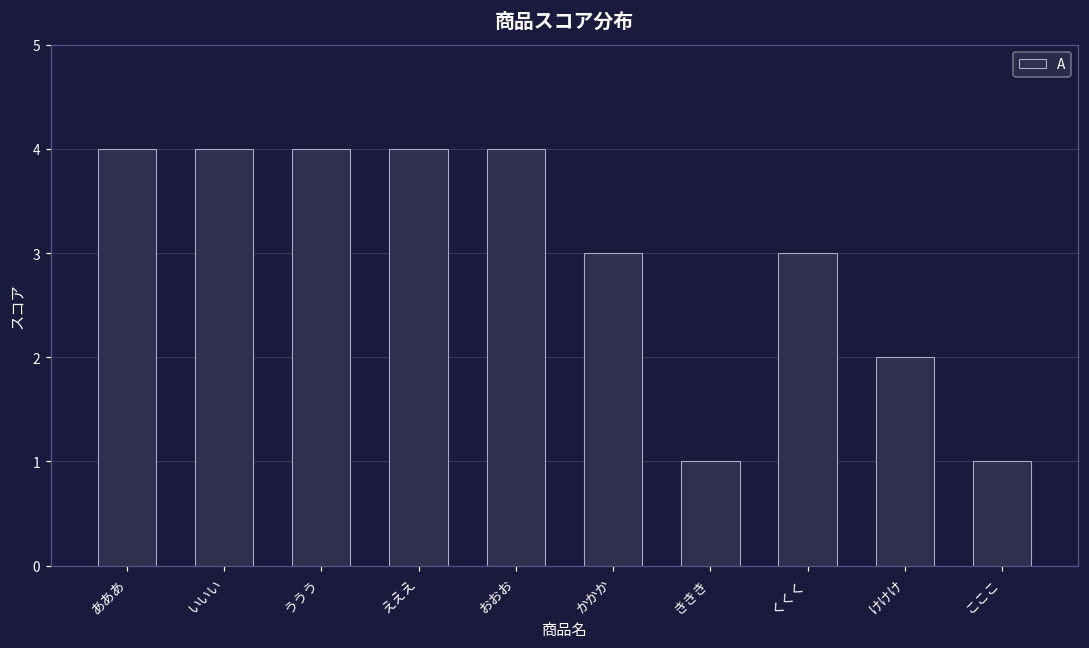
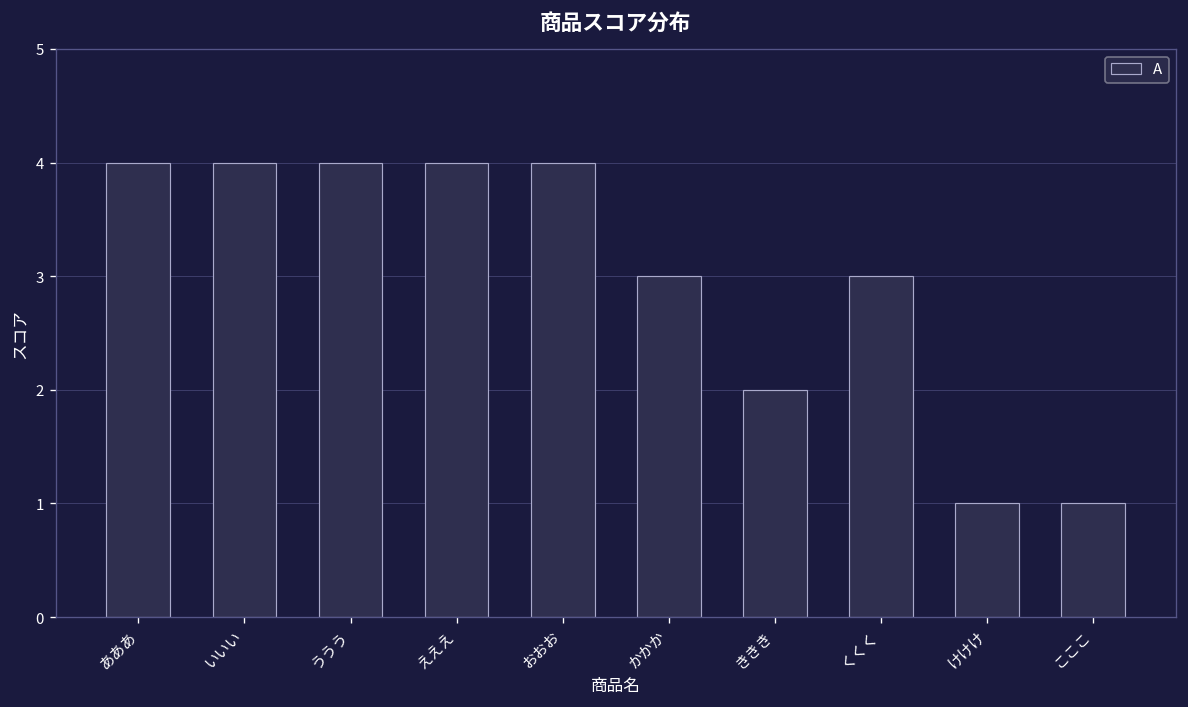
ききき: 1 -> 2
けけけ: 2 -> 1
